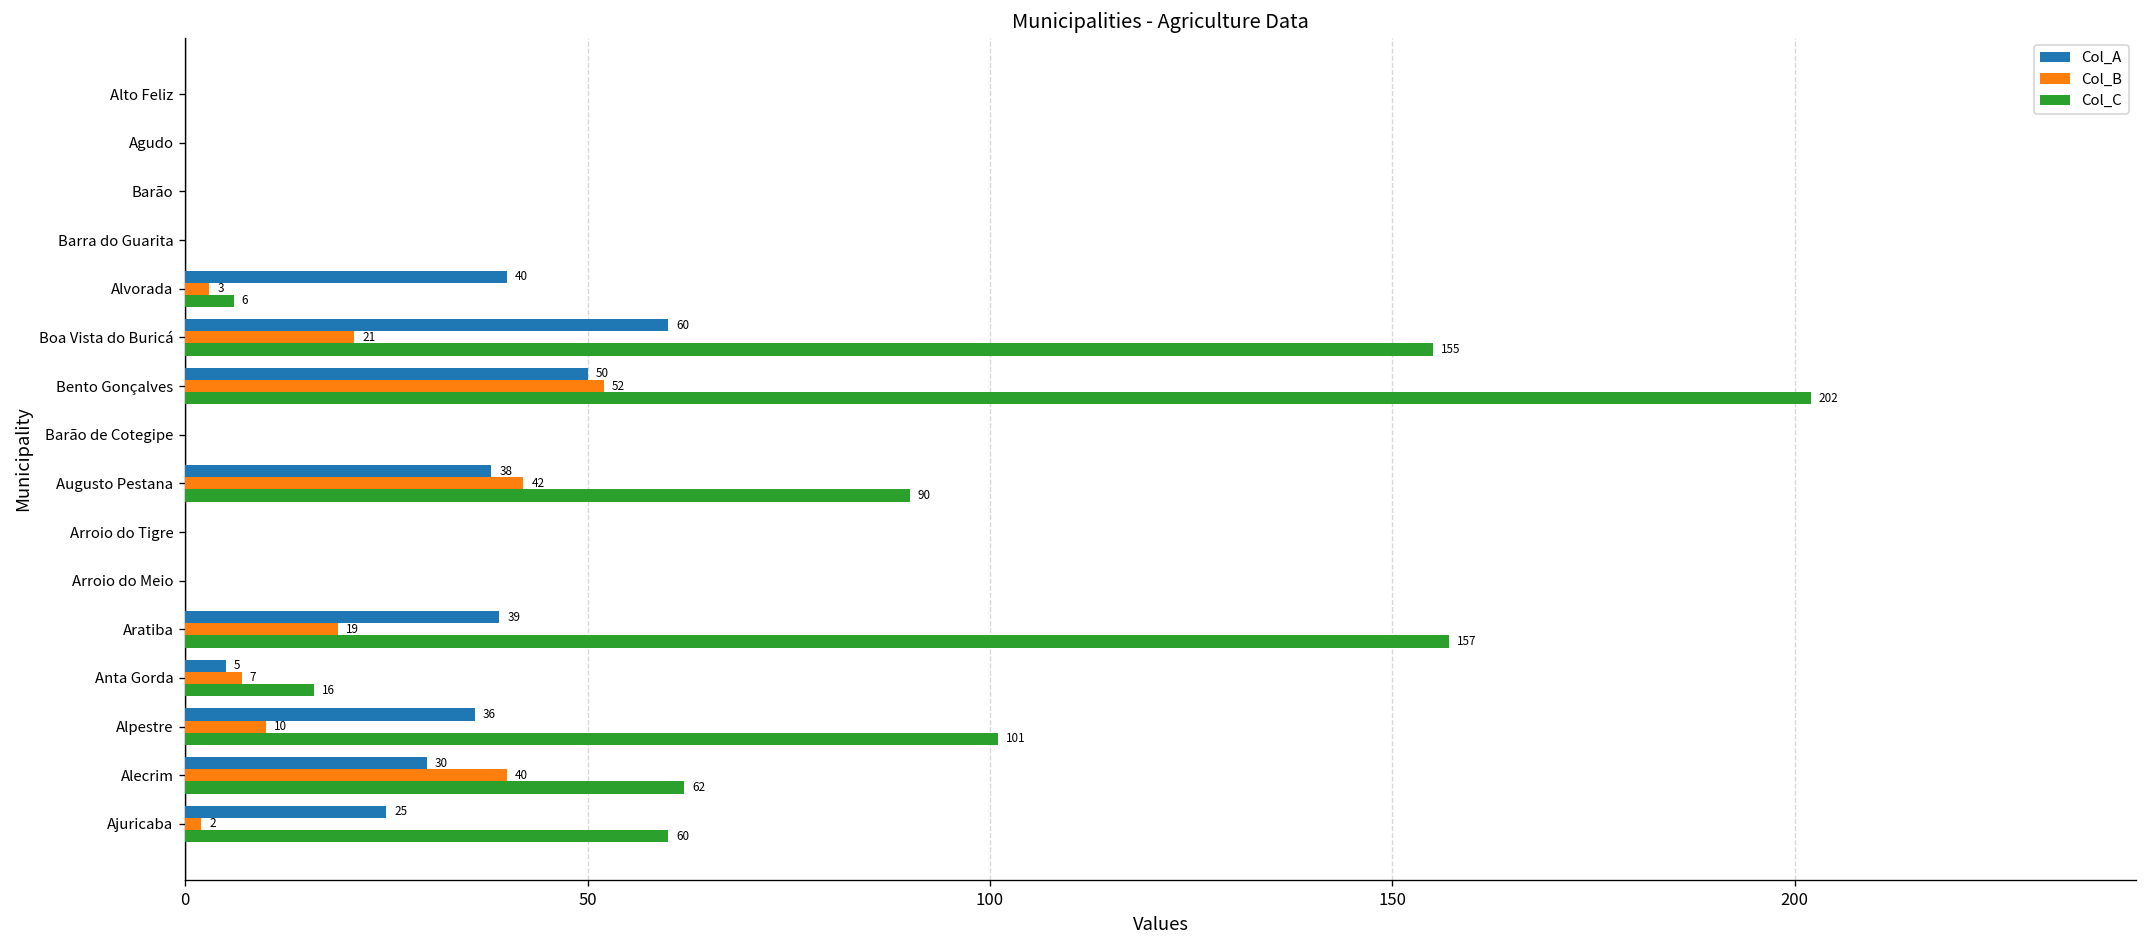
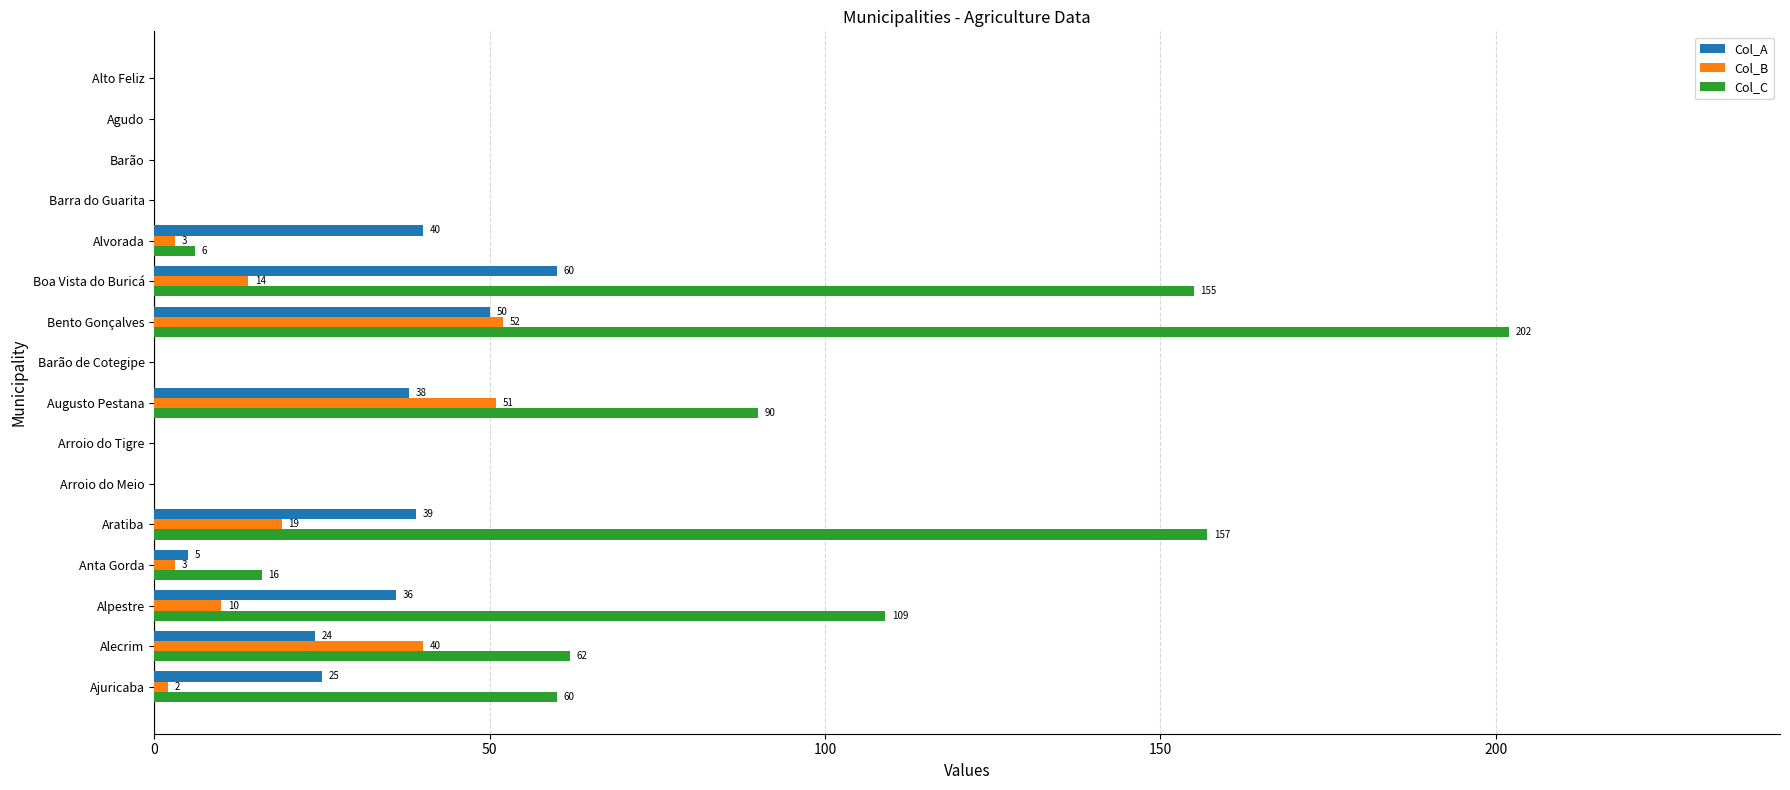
Col_B, Boa Vista do Buricá: 21 -> 14
Col_B, Augusto Pestana: 42 -> 51
Col_B, Anta Gorda: 7 -> 3
Col_C, Alpestre: 101 -> 109
Col_A, Alecrim: 30 -> 24
